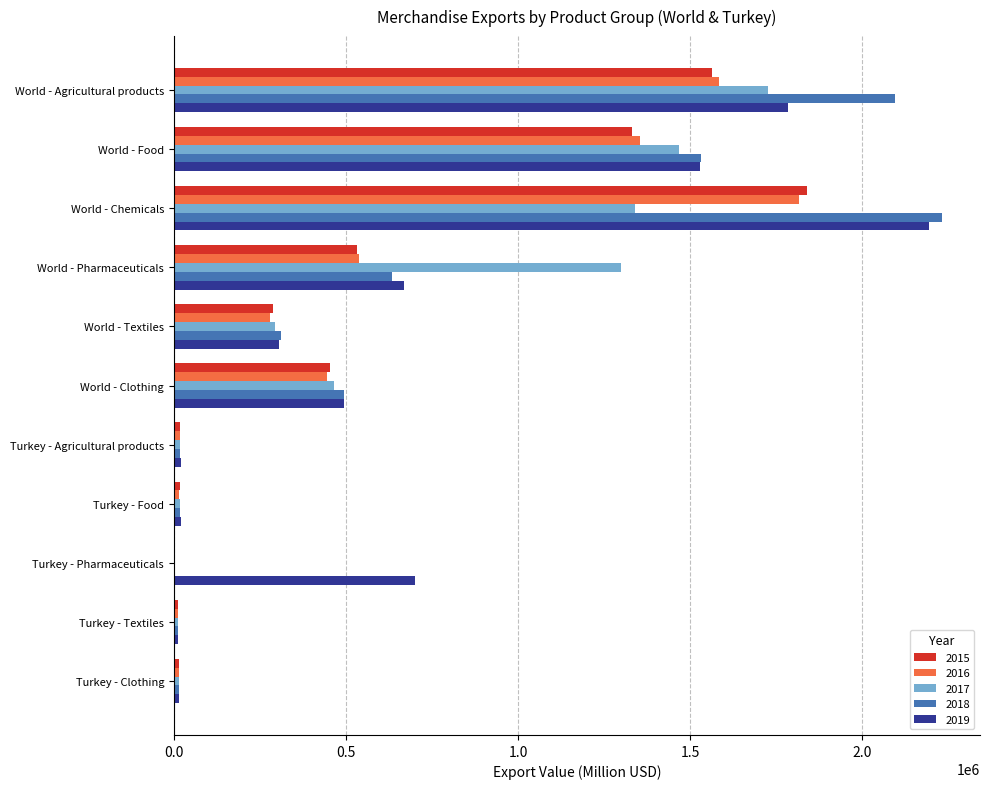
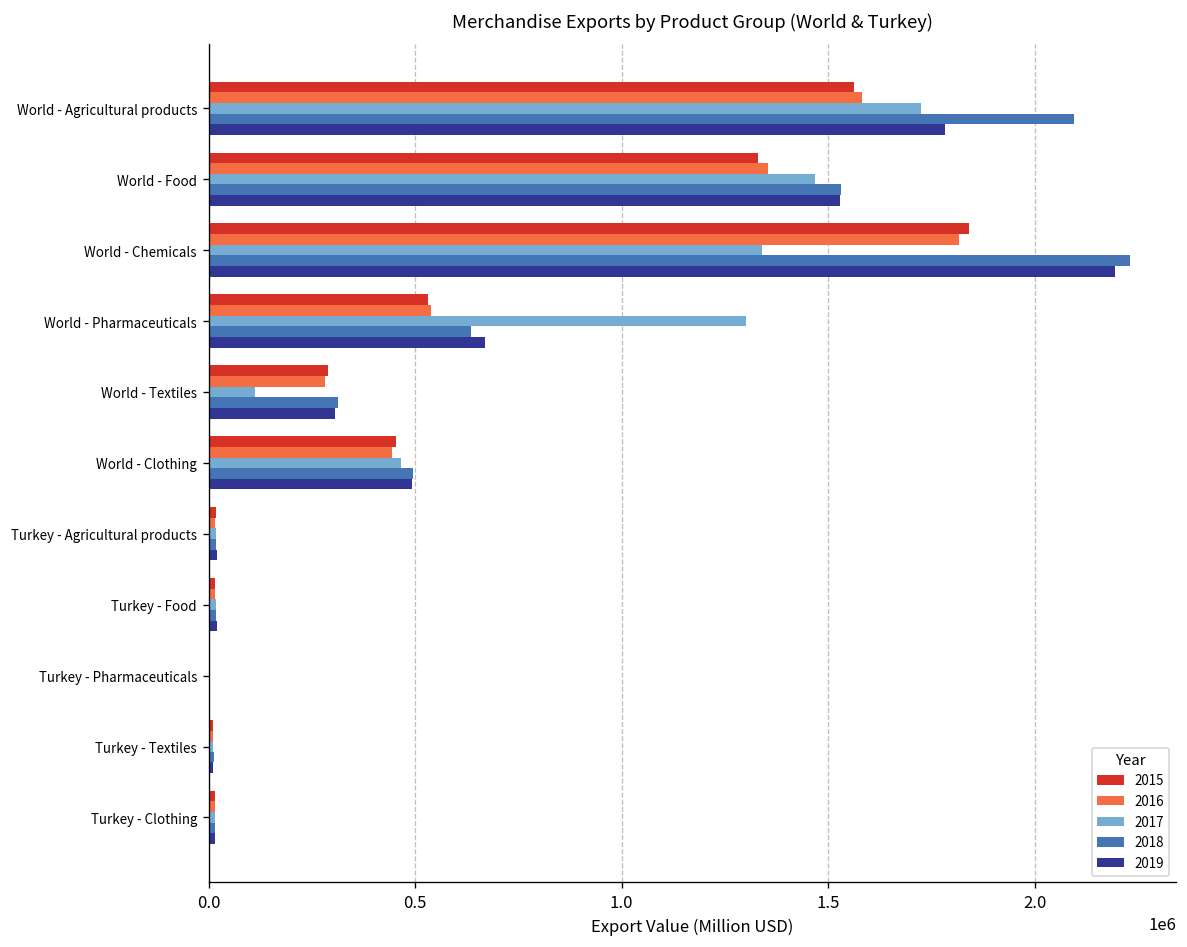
2017, World - Textiles: 290000 -> 110000
2019, Turkey - Pharmaceuticals: 700000 -> 0
